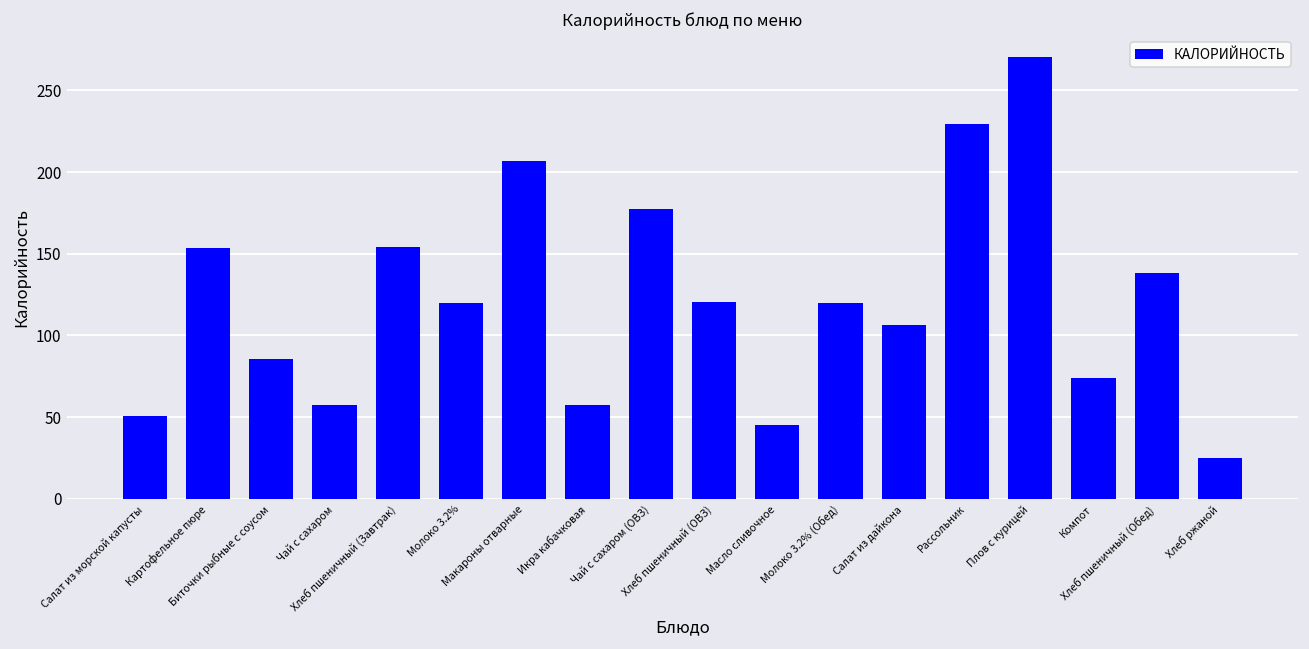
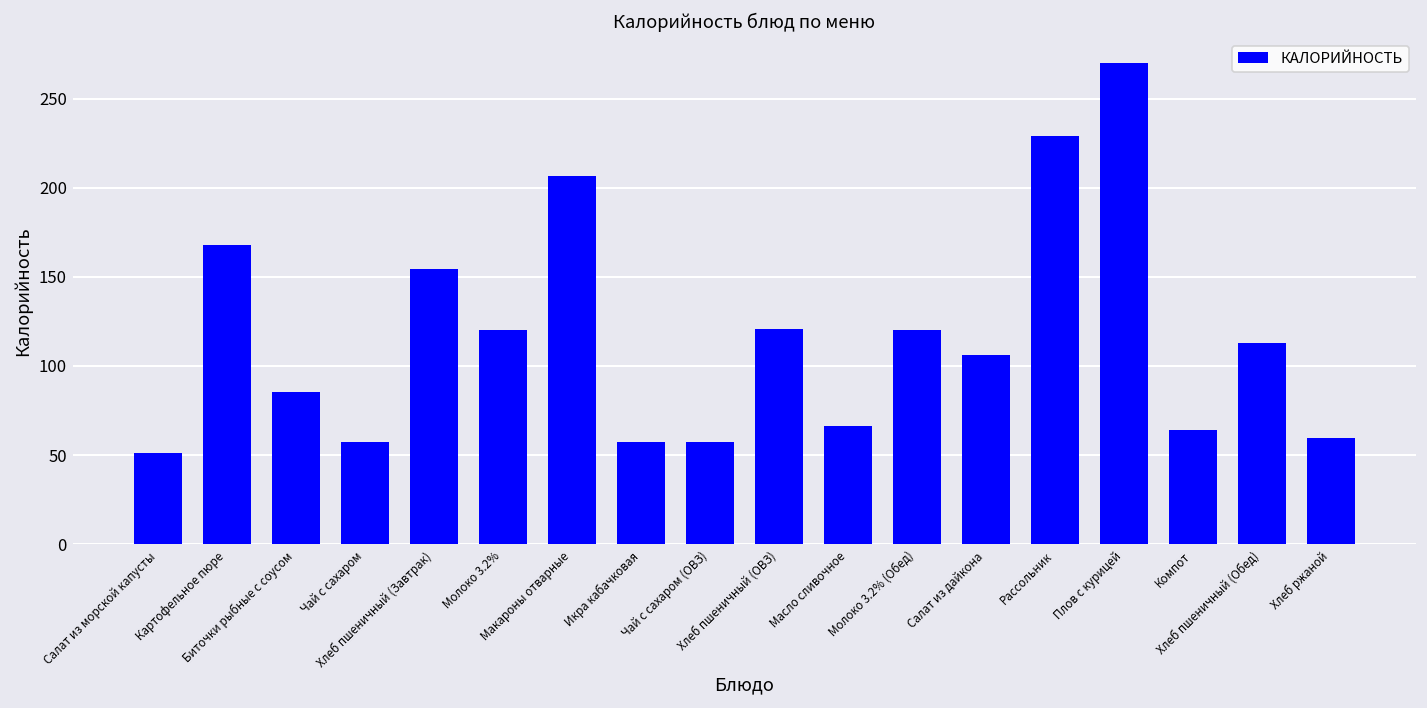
Картофельное пюре: 153 -> 168
Чай с сахаром (ОВЗ): 177 -> 57
Масло сливочное: 45 -> 66
Компот: 74 -> 64
Хлеб пшеничный (Обед): 138 -> 113
Хлеб ржаной: 25 -> 60
